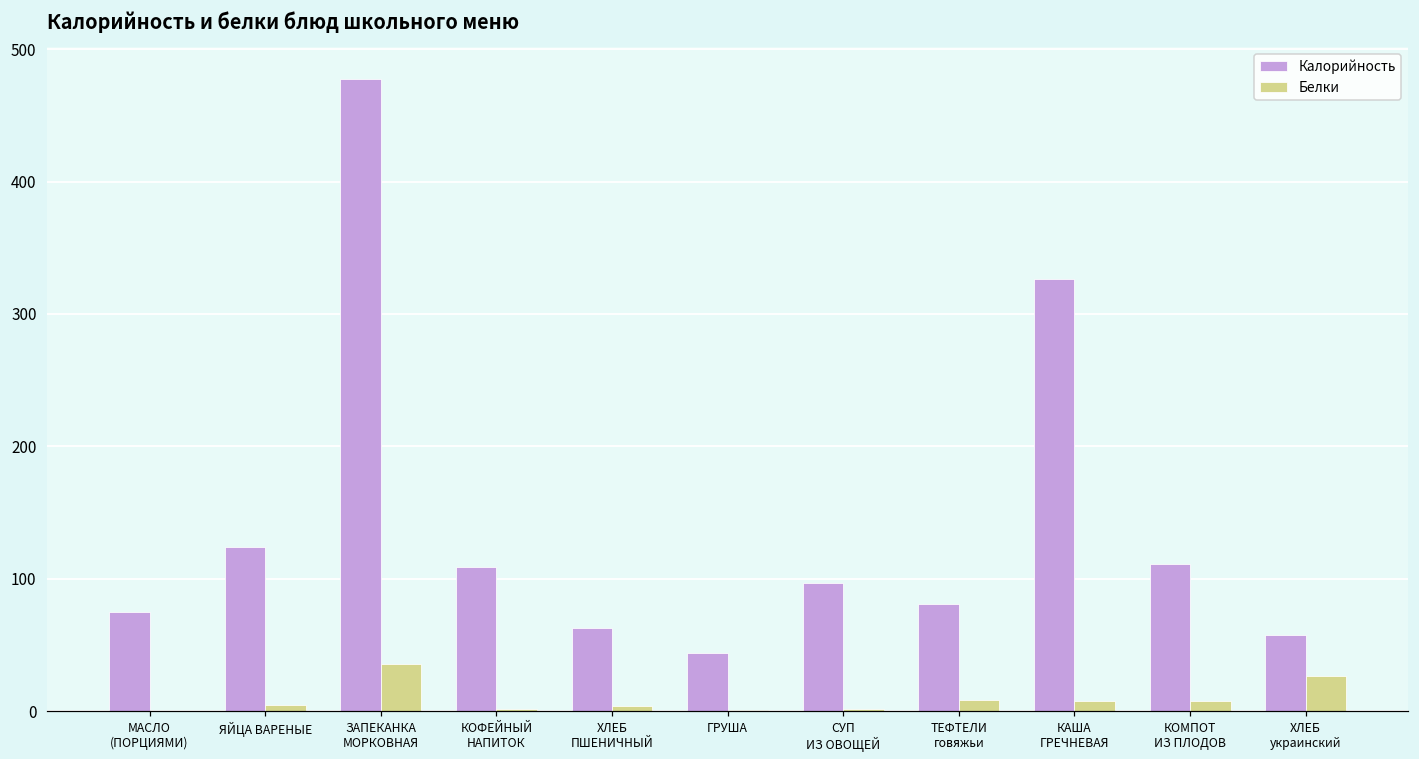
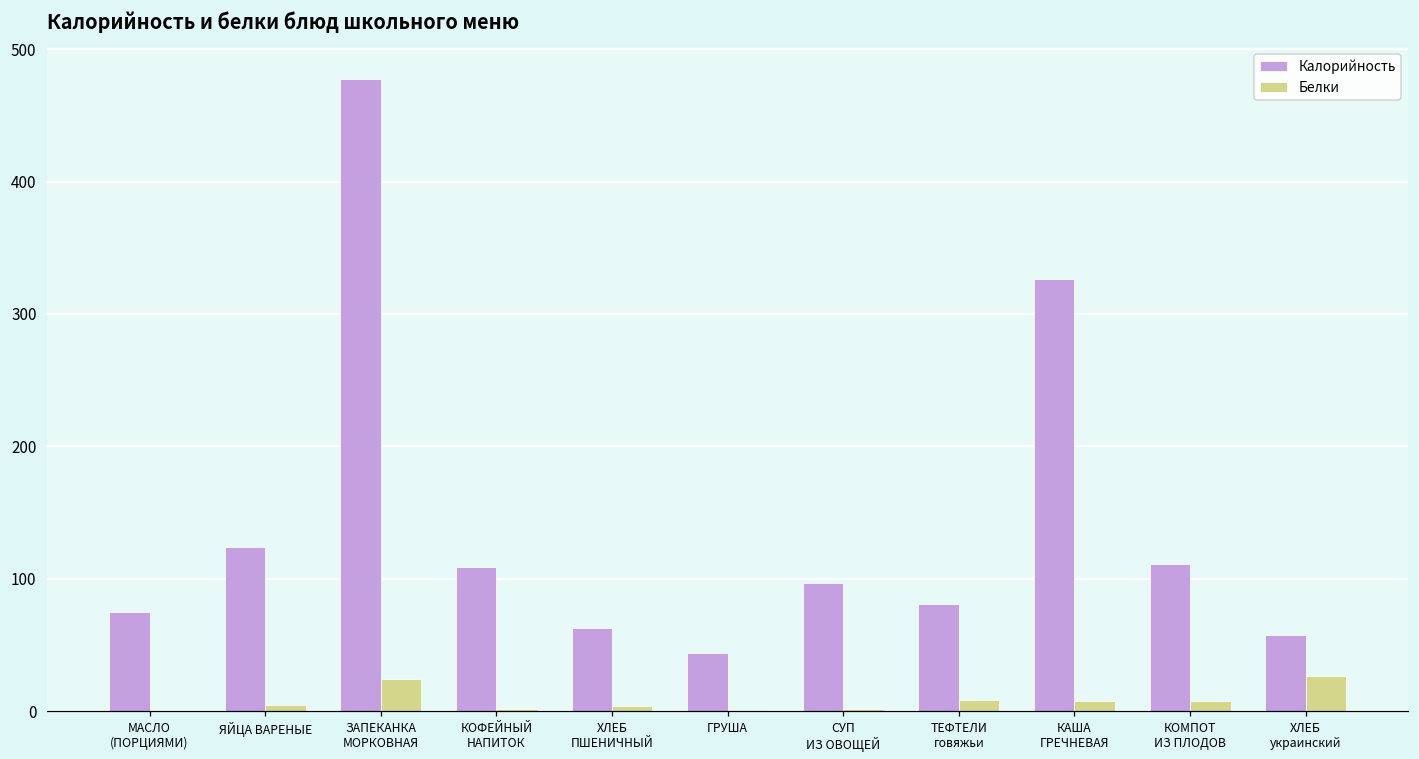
Белки, ЗАПЕКАНКА МОРКОВНАЯ: 36 -> 24
